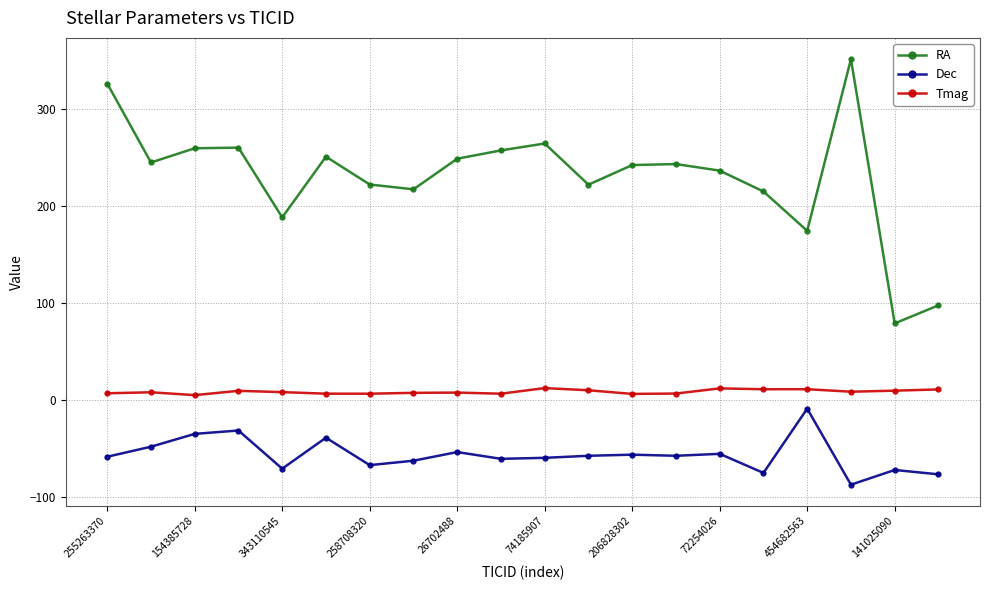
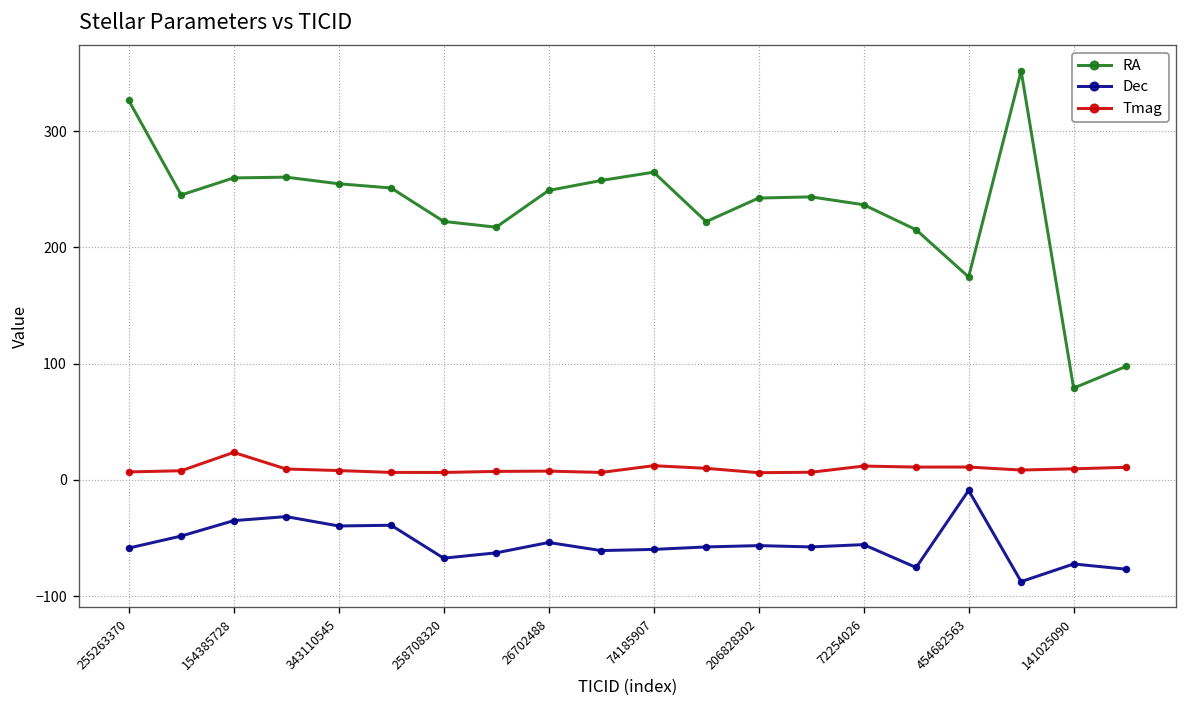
Tmag, 154385728: 10 -> 20
RA, 343110545: 190 -> 250
Dec, 343110545: -70 -> -40
